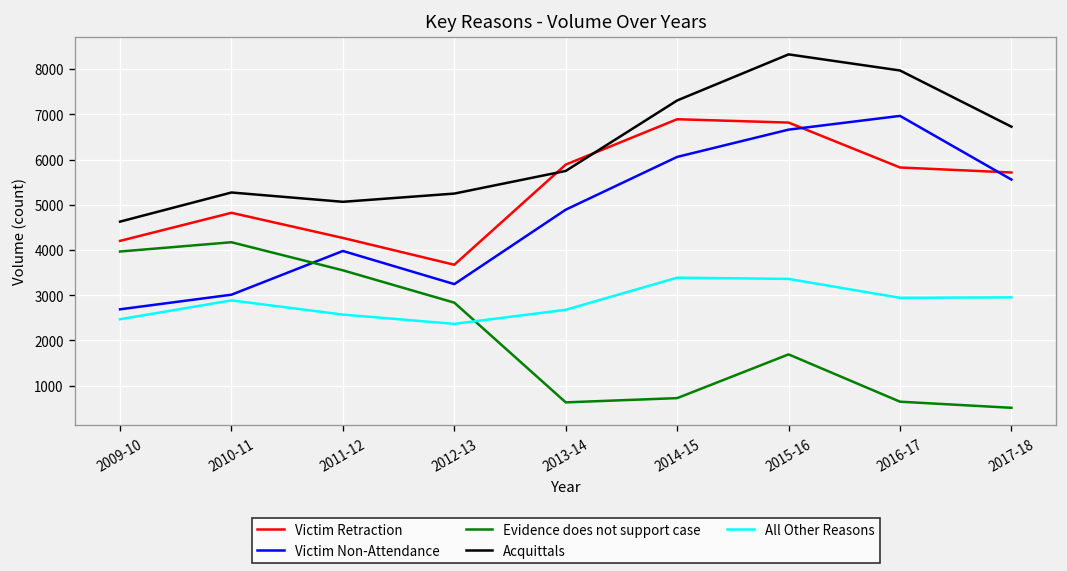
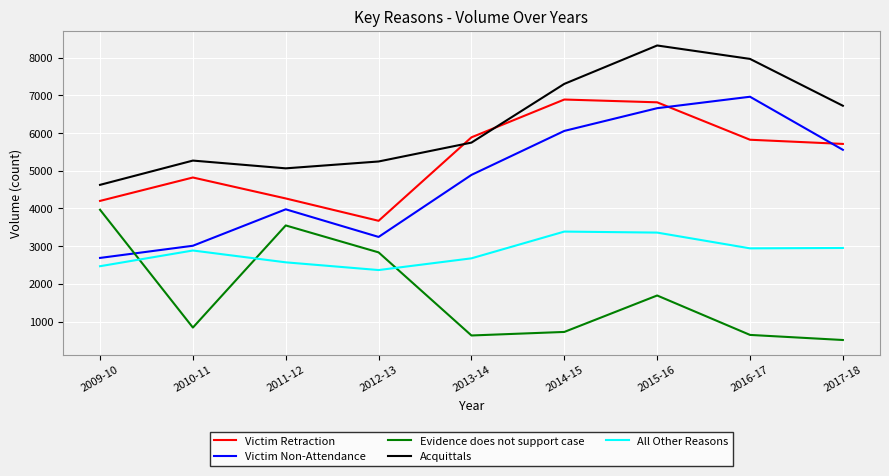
Evidence does not support case, 2010-11: 4200 -> 800
